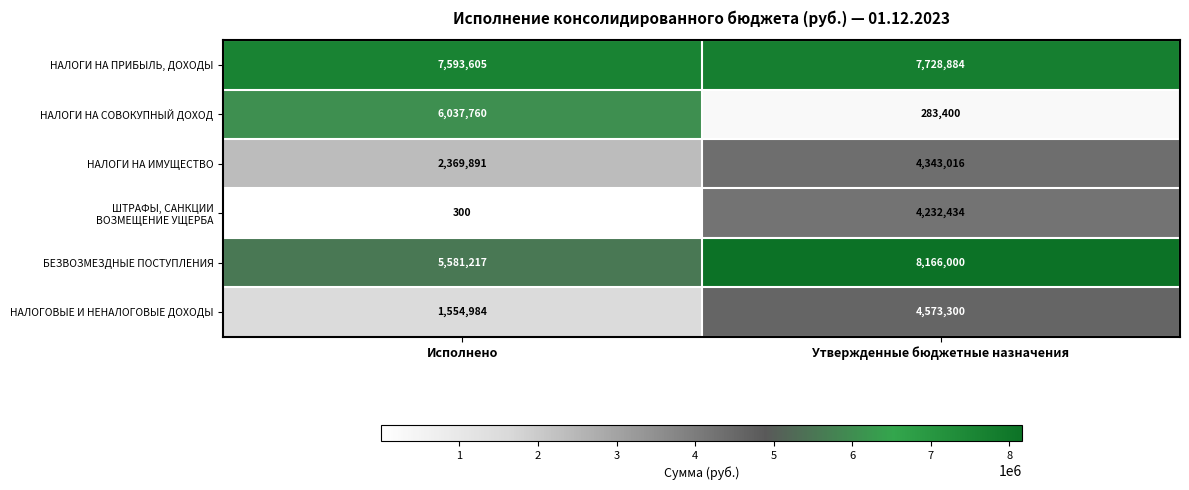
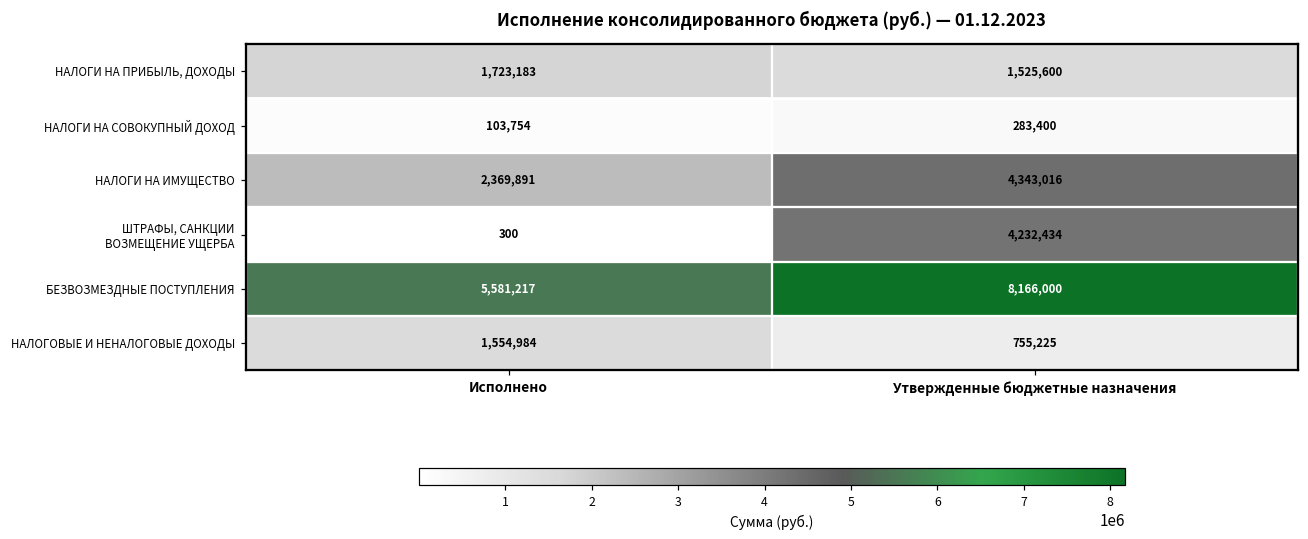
НАЛОГИ НА ПРИБЫЛЬ, ДОХОДЫ, Исполнено: 7,593,605 -> 1,723,183
НАЛОГИ НА ПРИБЫЛЬ, ДОХОДЫ, Утвержденные бюджетные назначения: 7,728,884 -> 1,525,600
НАЛОГИ НА СОВОКУПНЫЙ ДОХОД, Исполнено: 6,037,760 -> 103,754
НАЛОГОВЫЕ И НЕНАЛОГОВЫЕ ДОХОДЫ, Утвержденные бюджетные назначения: 4,573,300 -> 755,225
